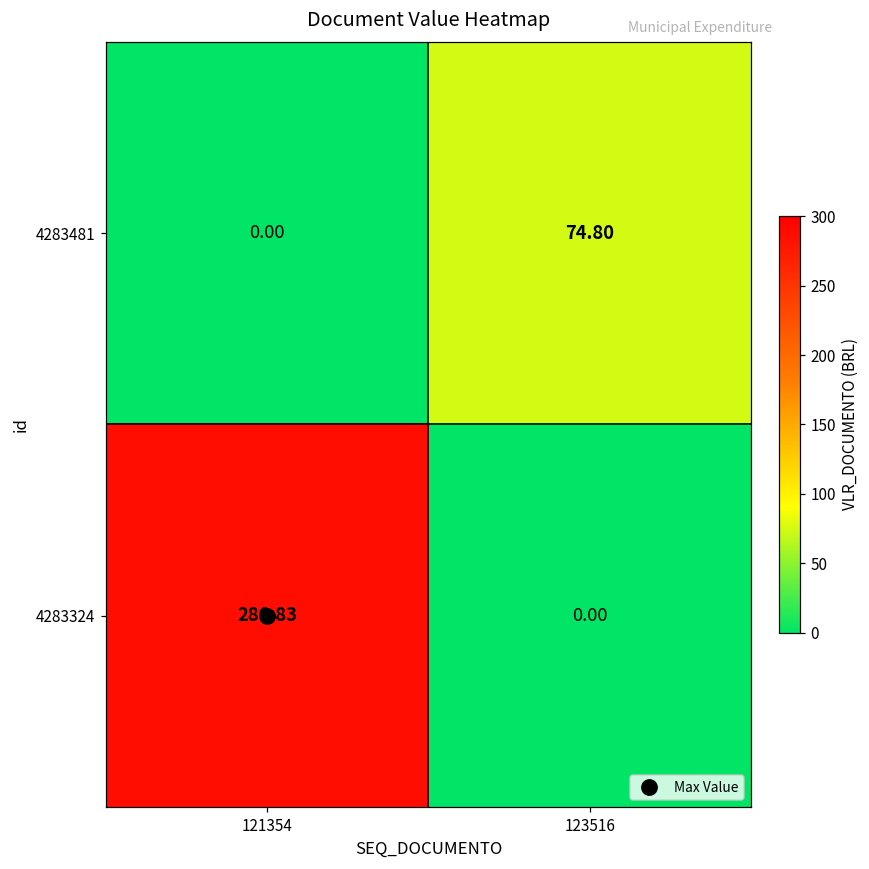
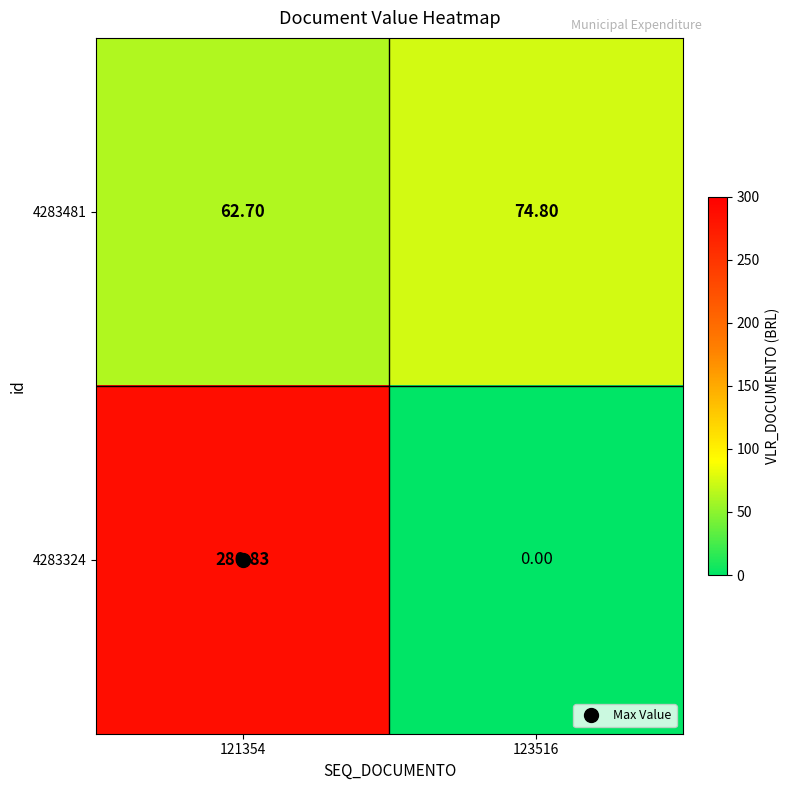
4283481, 121354: 0.00 -> 62.70
